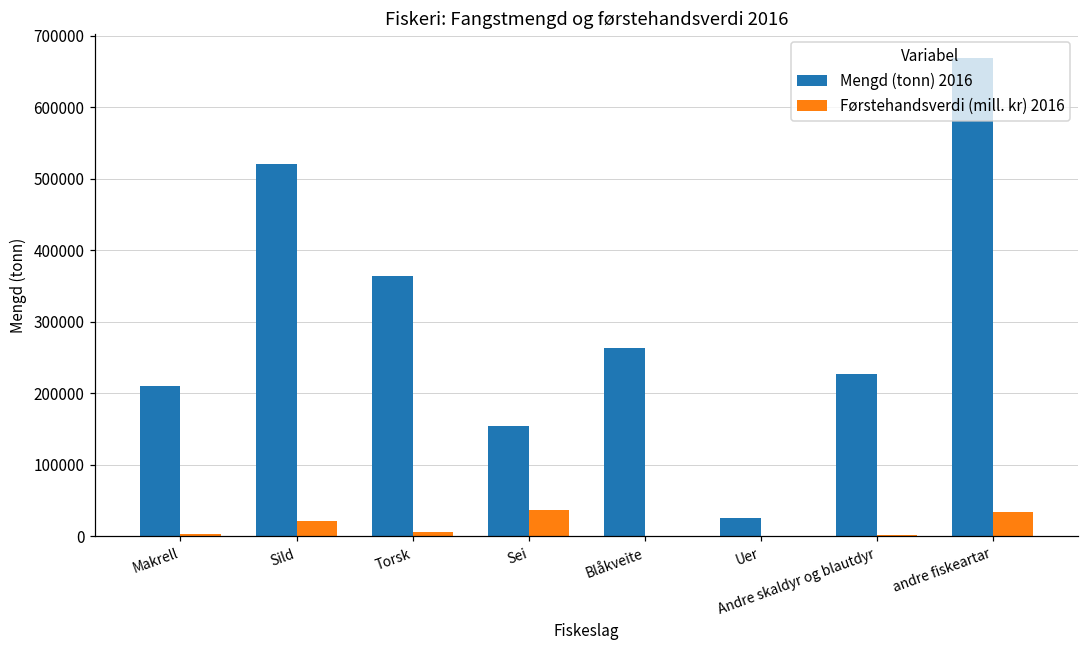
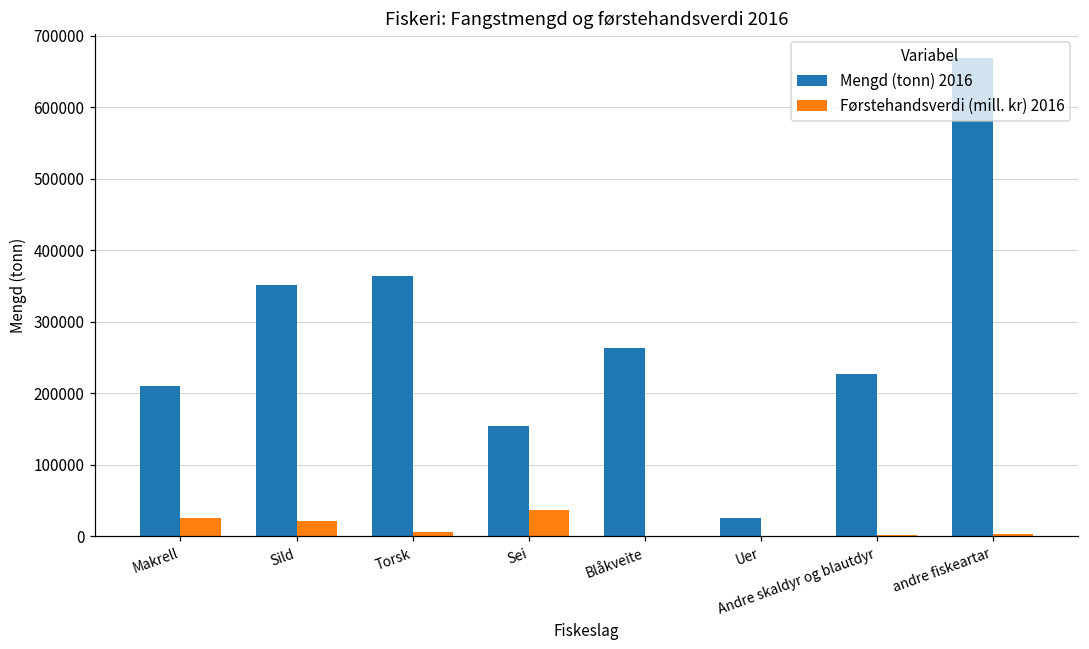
Førstehandsverdi (mill. kr) 2016, Makrell: 0 -> 20000
Mengd (tonn) 2016, Sild: 520000 -> 350000
Førstehandsverdi (mill. kr) 2016, andre fiskeartar: 30000 -> 0
